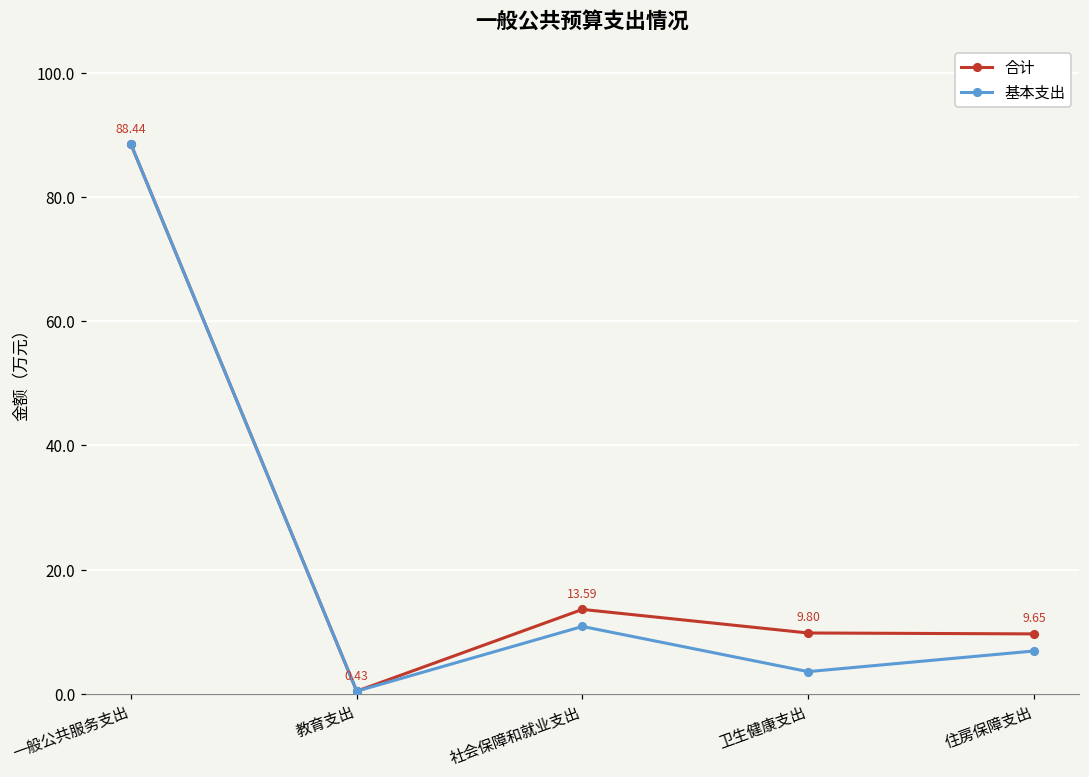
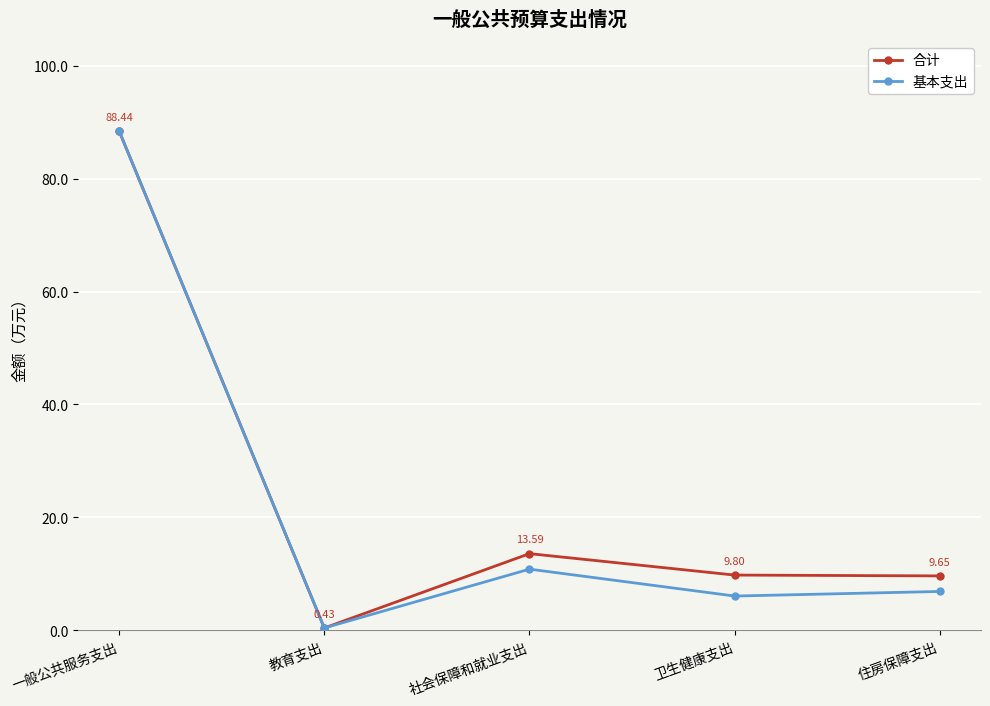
基本支出, 卫生健康支出: 4 -> 6
